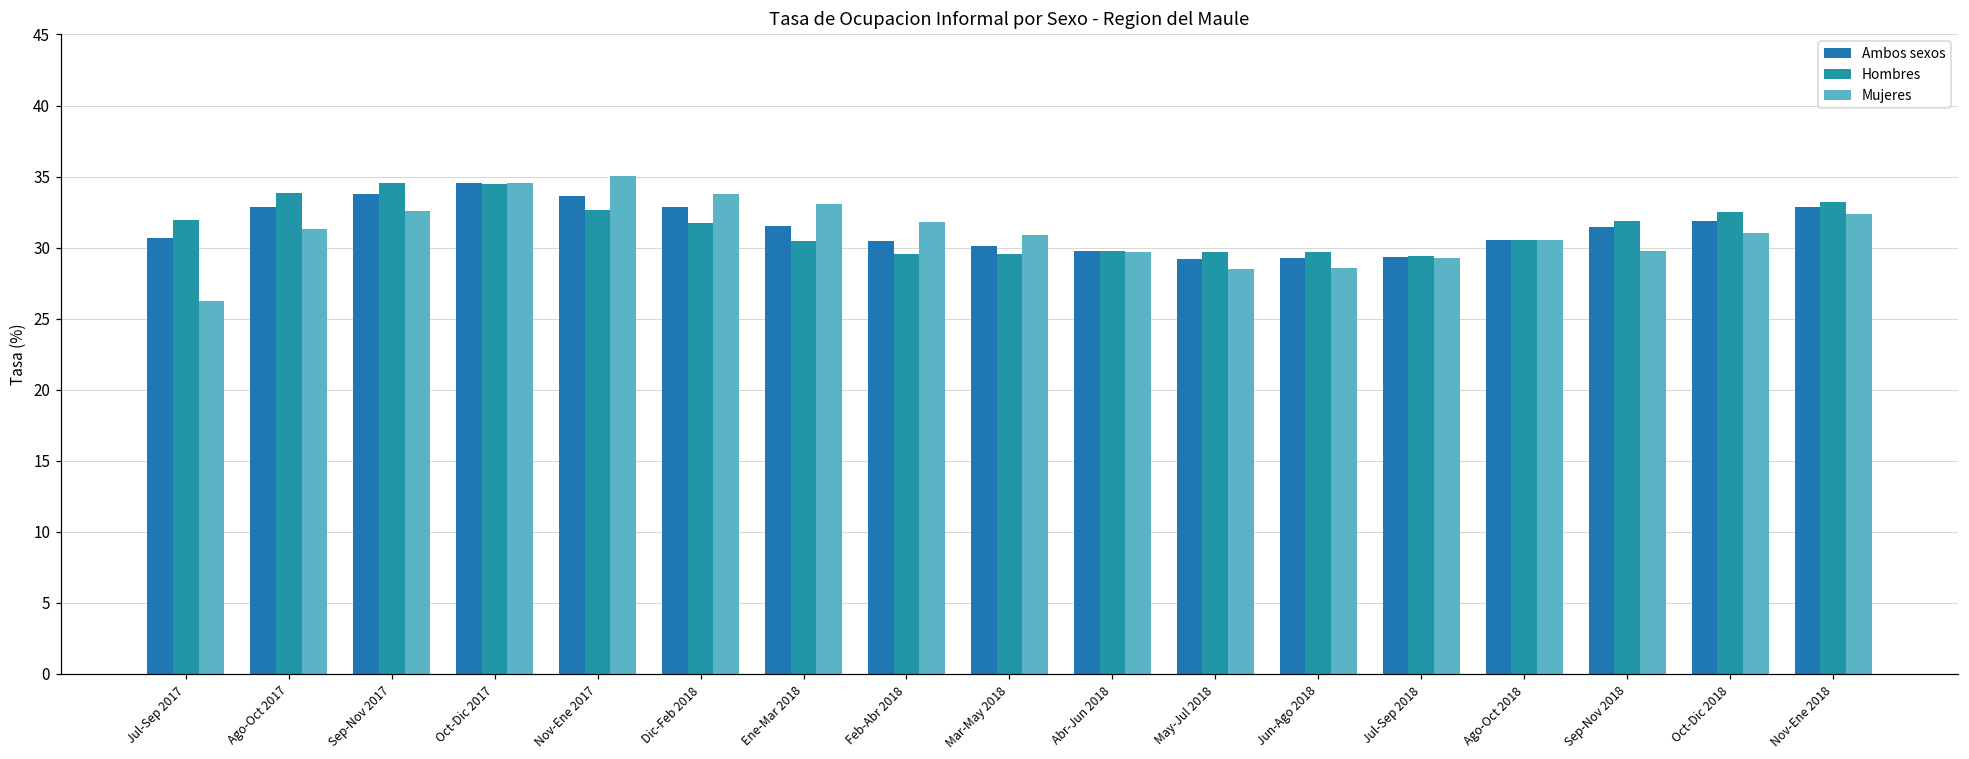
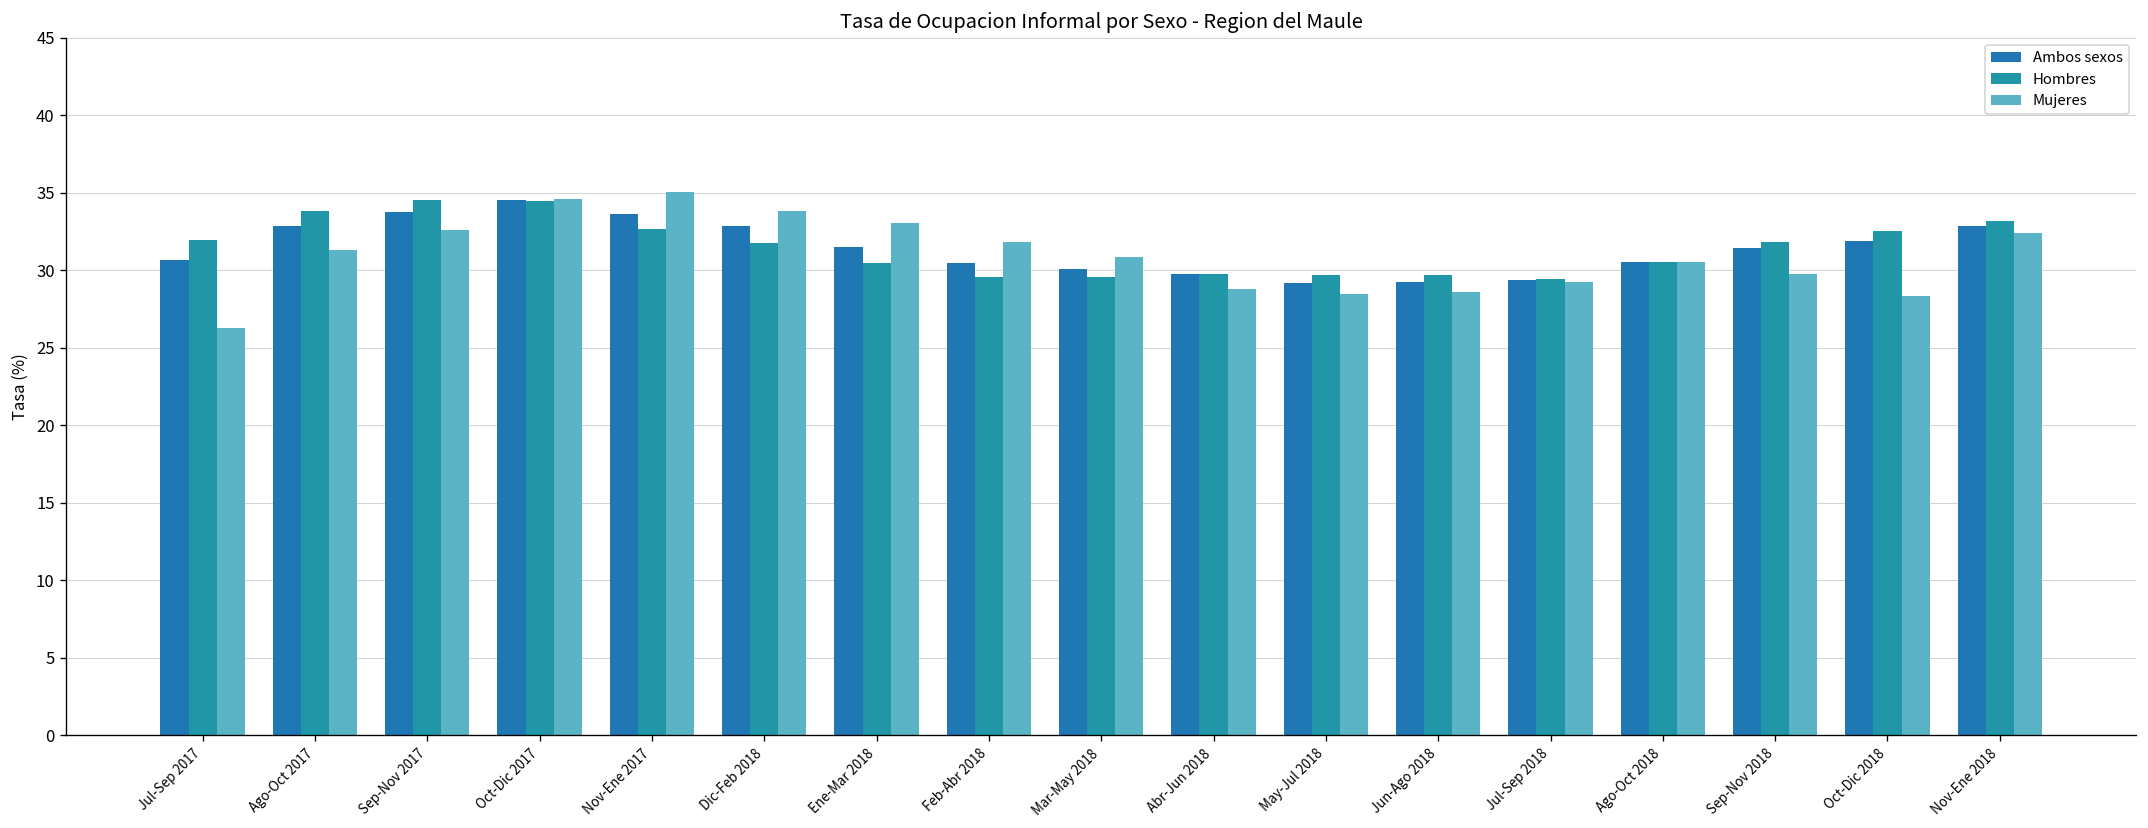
Mujeres, Abr-Jun 2018: 29.7 -> 28.8
Mujeres, Oct-Dic 2018: 31.0 -> 28.3
